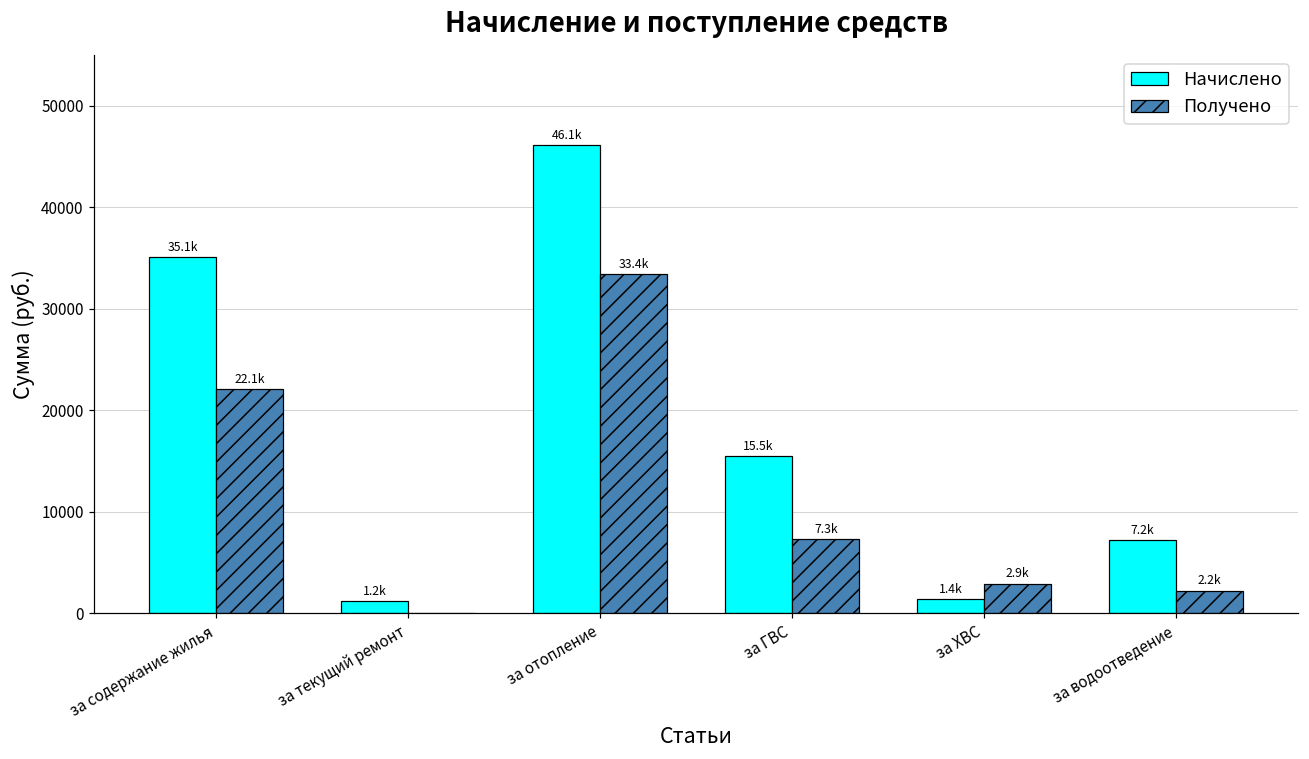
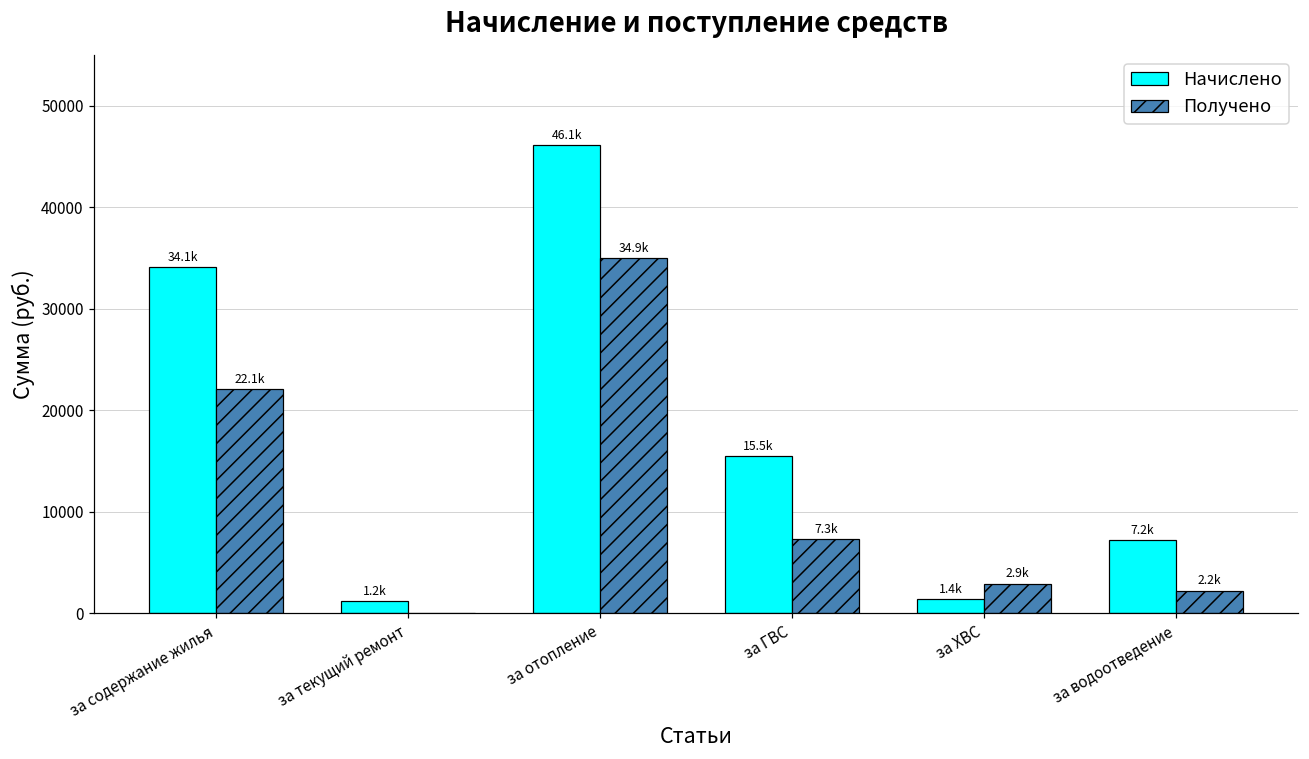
Начислено, за содержание жилья: 35.1k -> 34.1k
Получено, за отопление: 33.4k -> 34.9k
